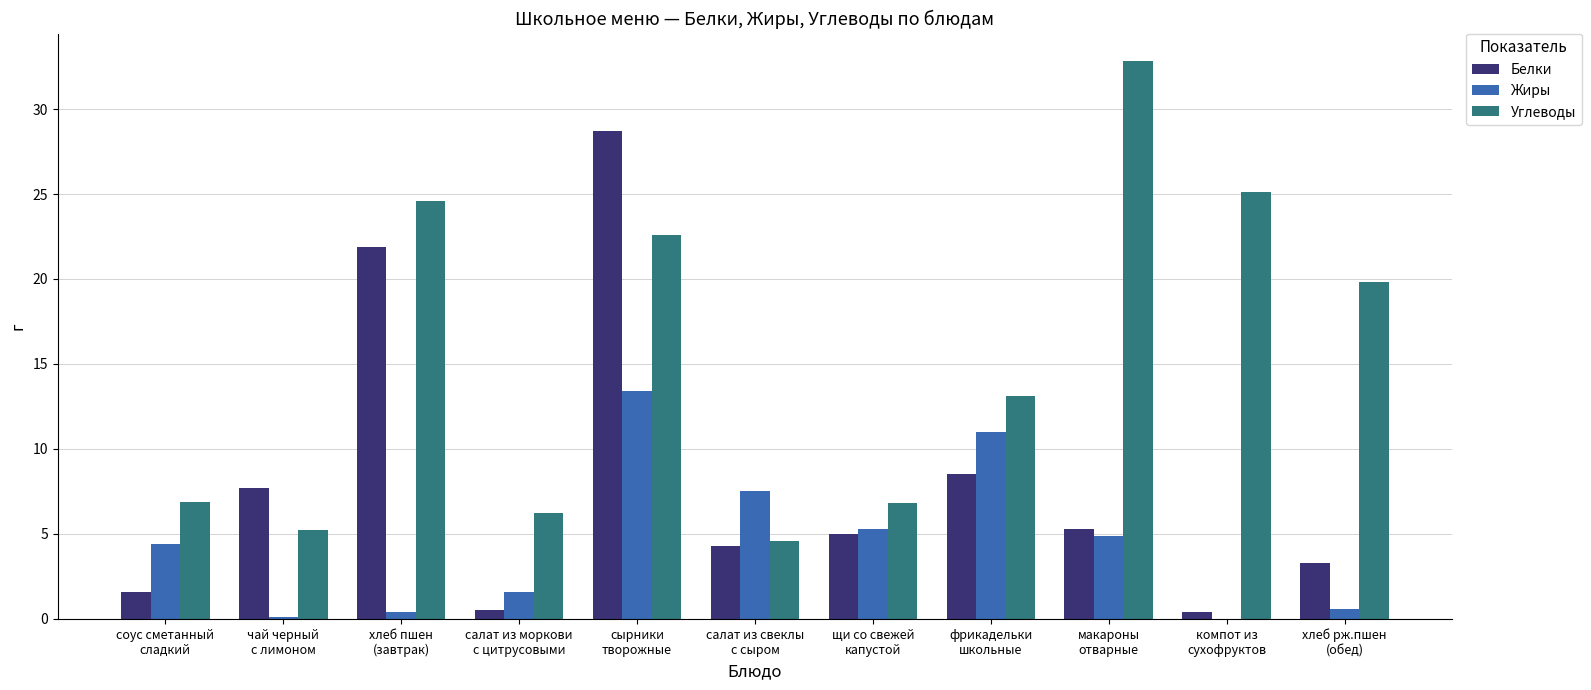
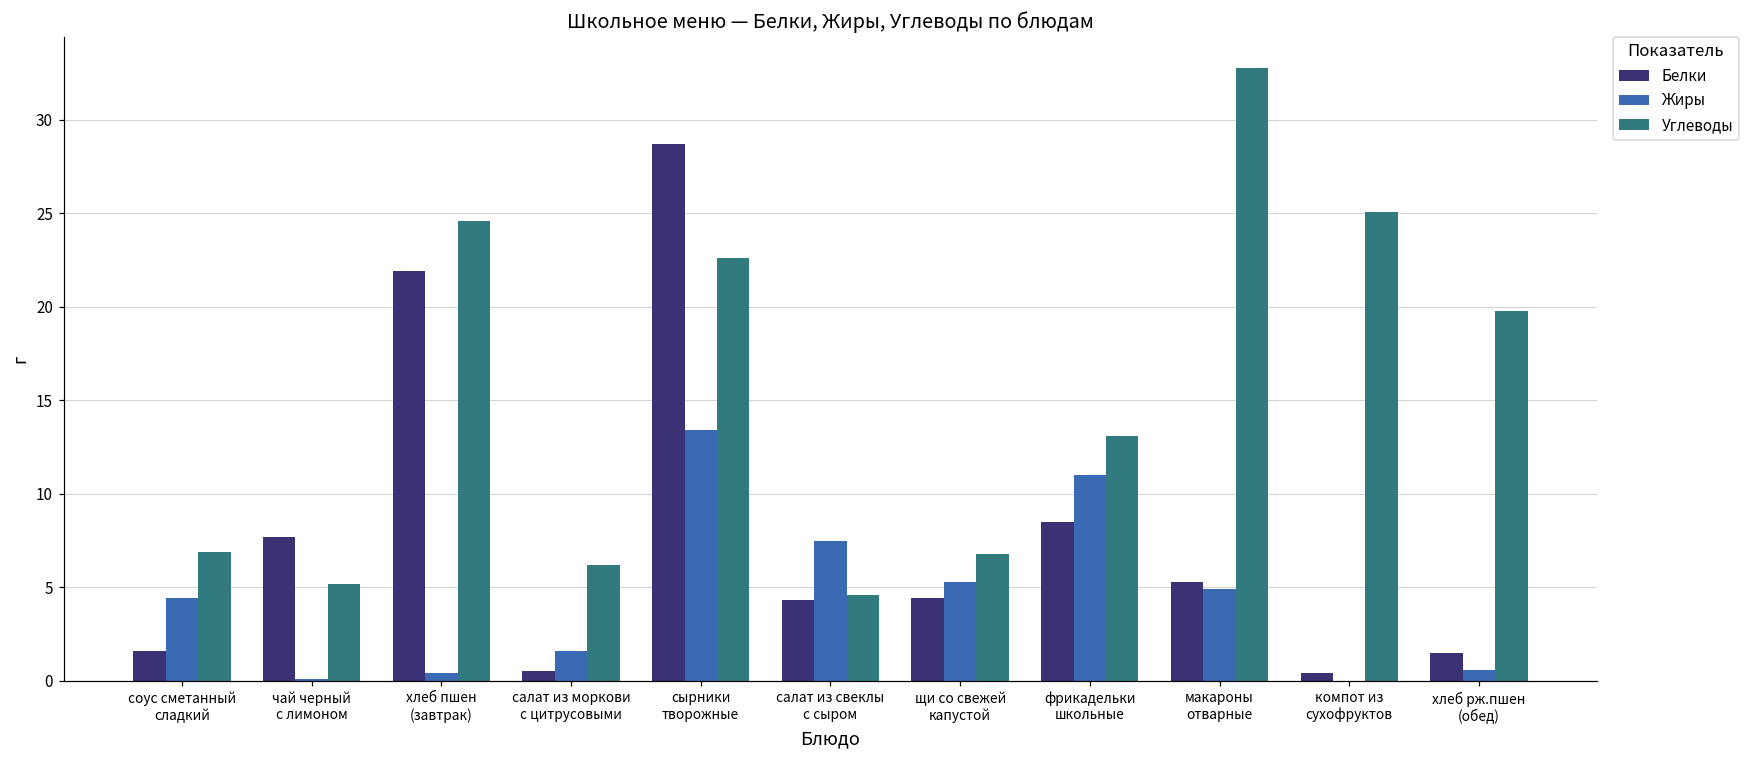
Белки, щи со свежей капустой: 5.0 -> 4.4
Белки, хлеб рж.пшен (обед): 3.3 -> 1.5
